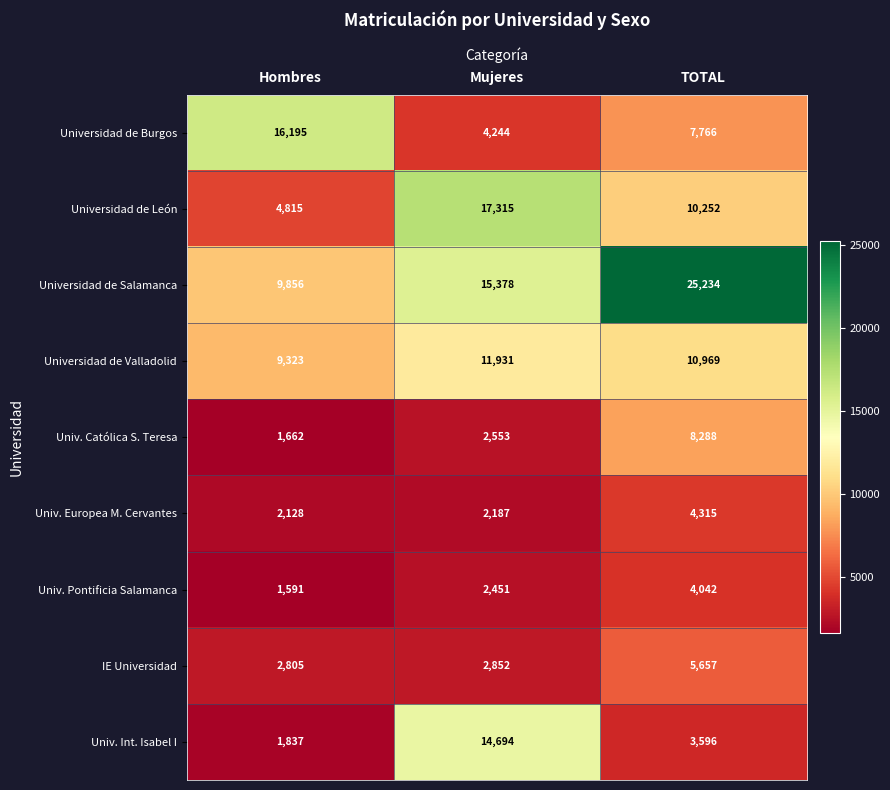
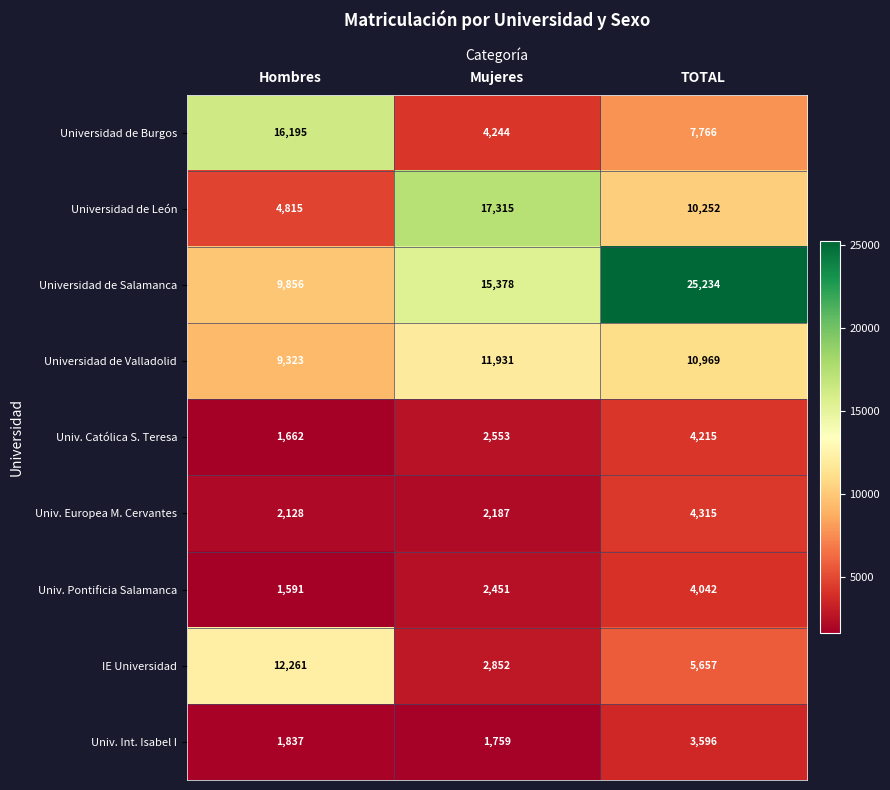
Univ. Católica S. Teresa, TOTAL: 8,288 -> 4,215
IE Universidad, Hombres: 2,805 -> 12,261
Univ. Int. Isabel I, Mujeres: 14,694 -> 1,759
